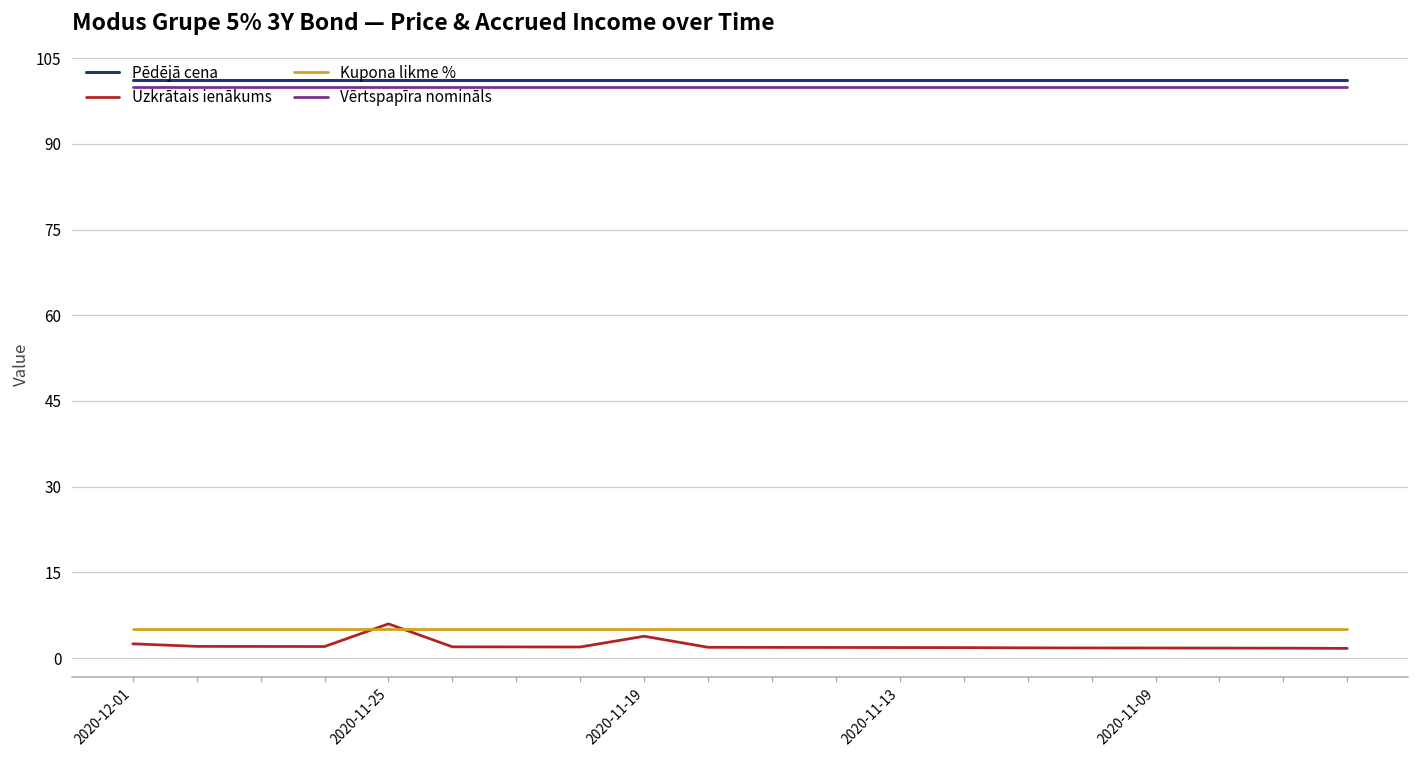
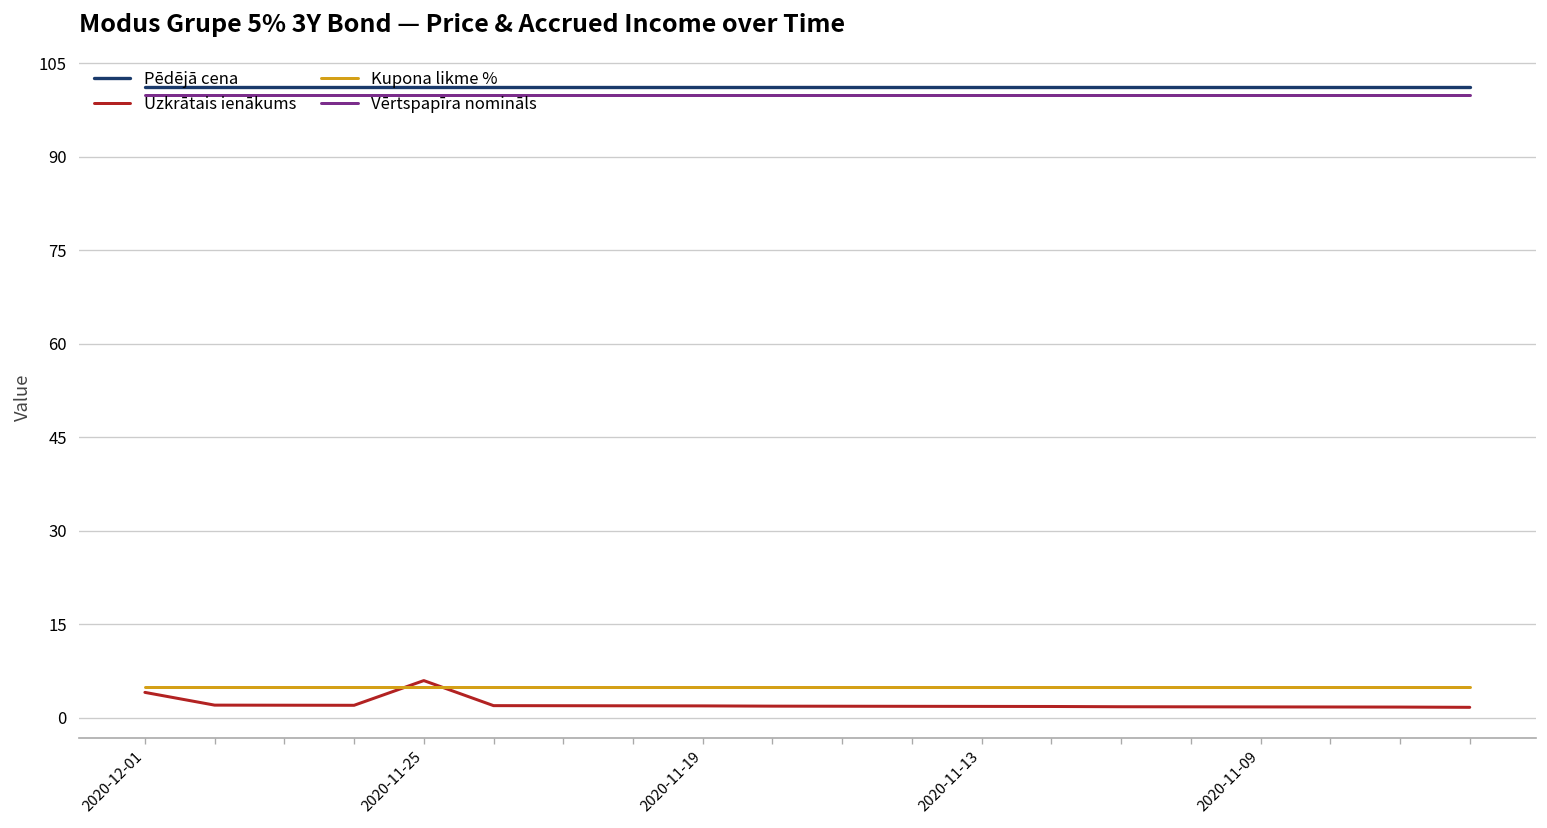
Uzkrātais ienākums, 2020-12-01: 2 -> 4
Uzkrātais ienākums, 2020-11-19: 4 -> 2
